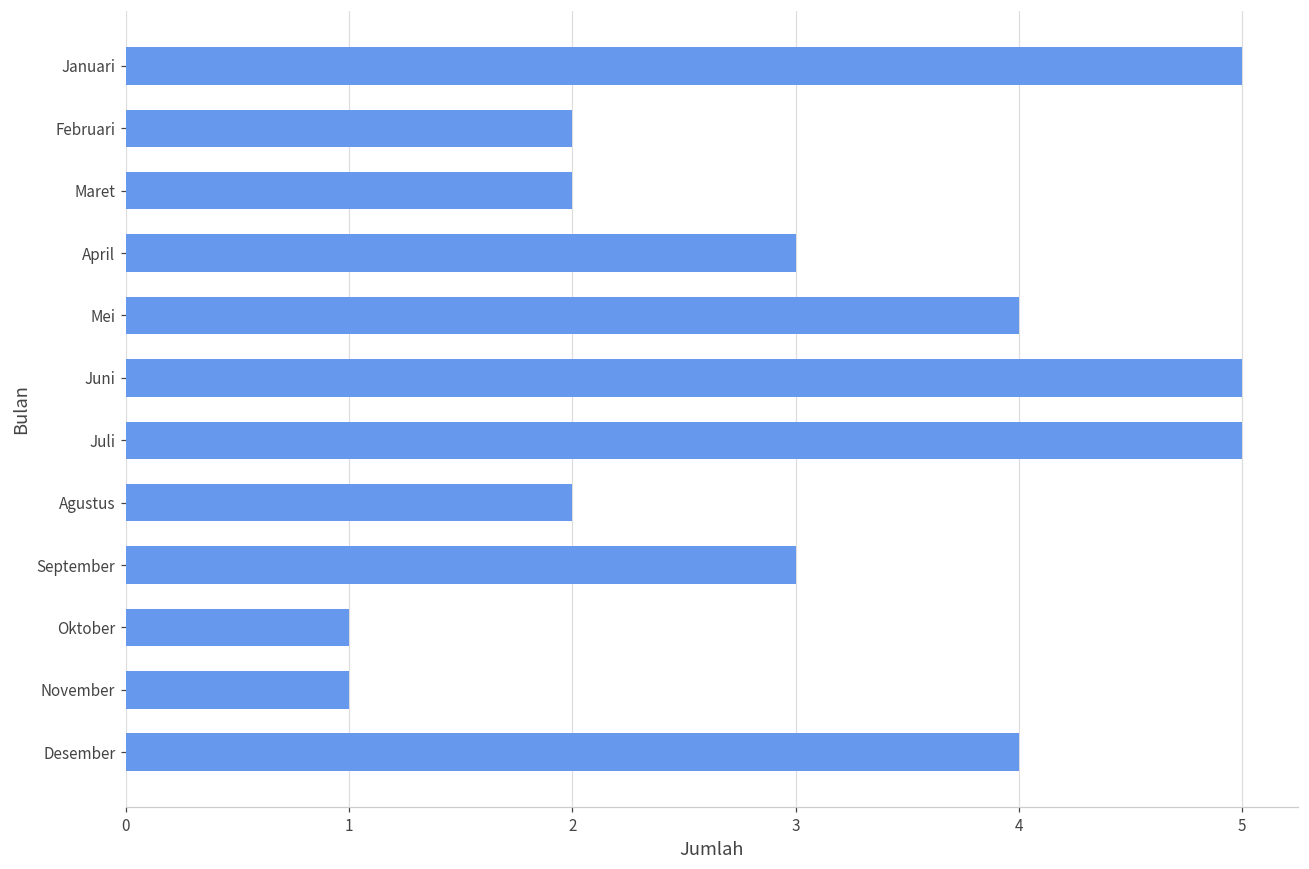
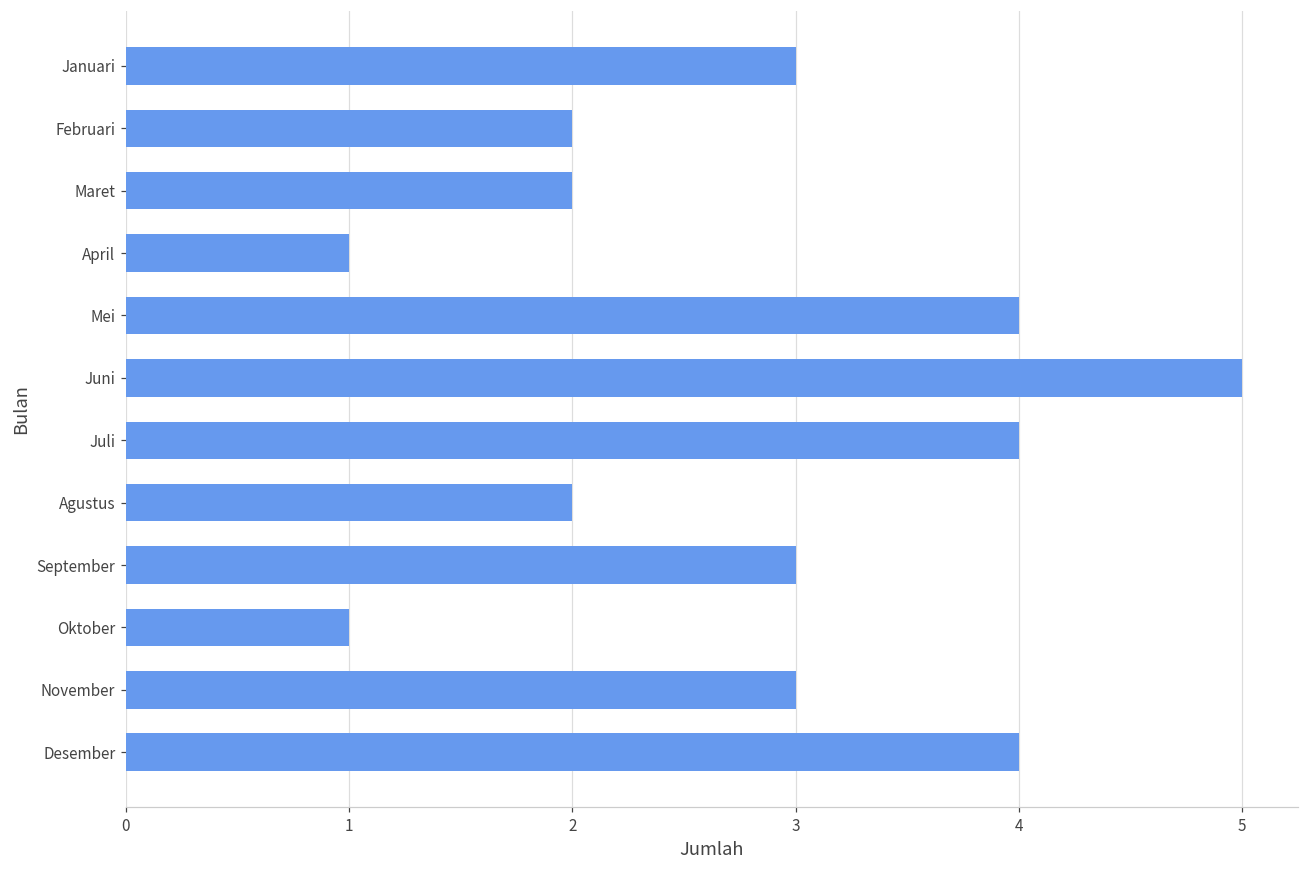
Januari: 5 -> 3
April: 3 -> 1
Juli: 5 -> 4
November: 1 -> 3
